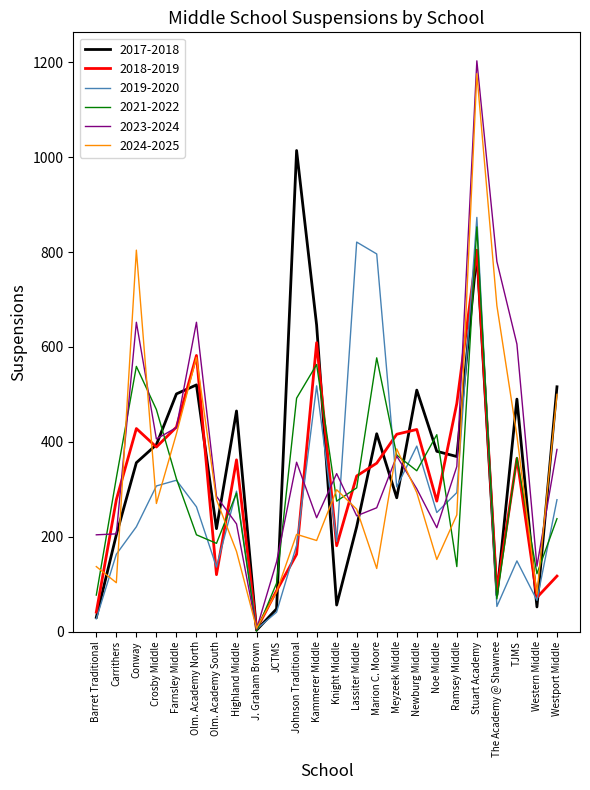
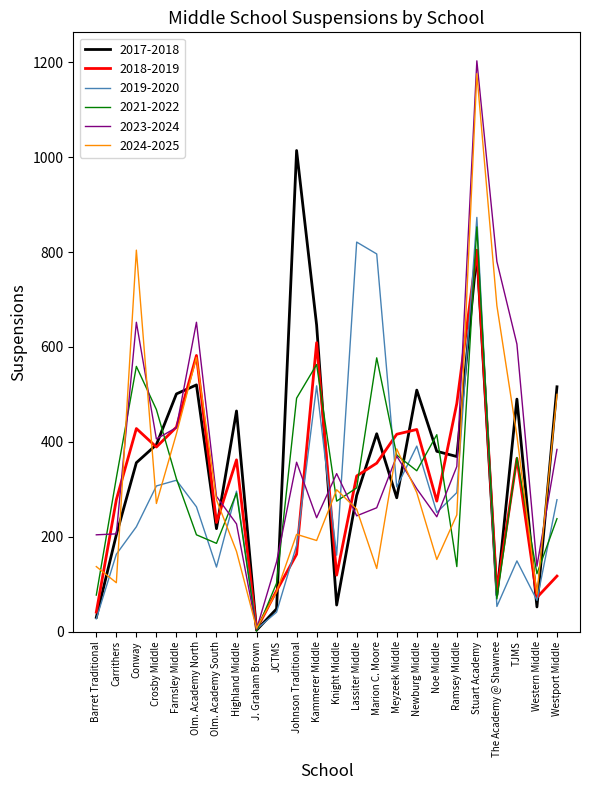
2018-2019, Olm. Academy South: 120 -> 230
2018-2019, Knight Middle: 180 -> 120
2019-2020, Knight Middle: 190 -> 160
2017-2018, Lassiter Middle: 220 -> 290
2023-2024, Noe Middle: 220 -> 240
